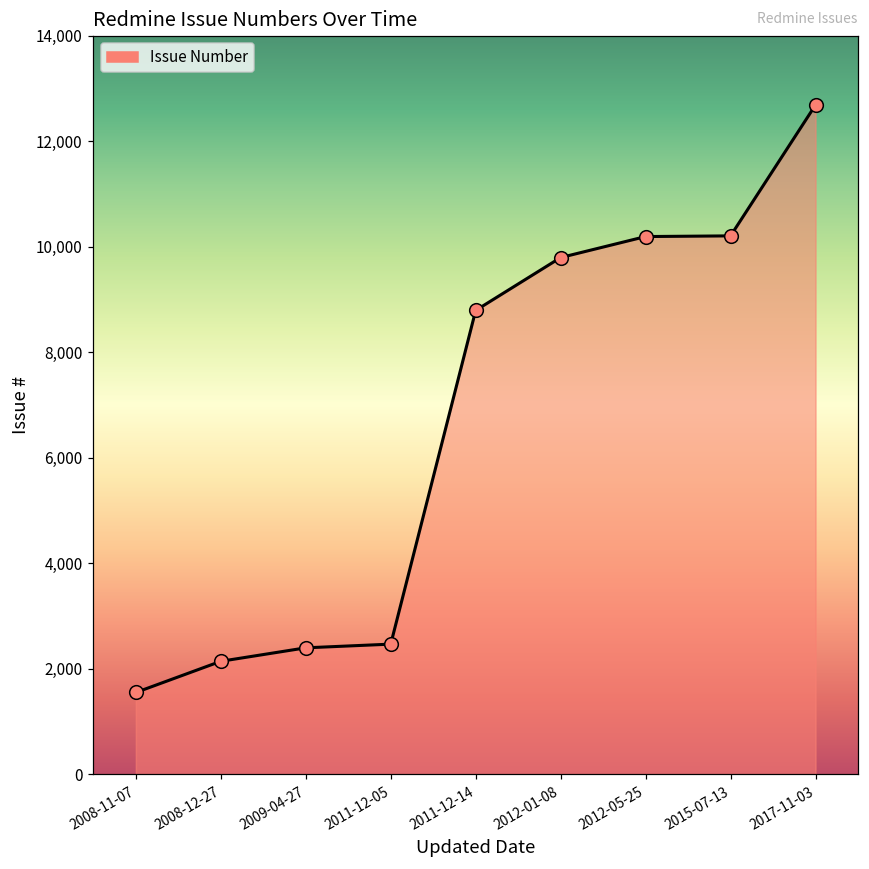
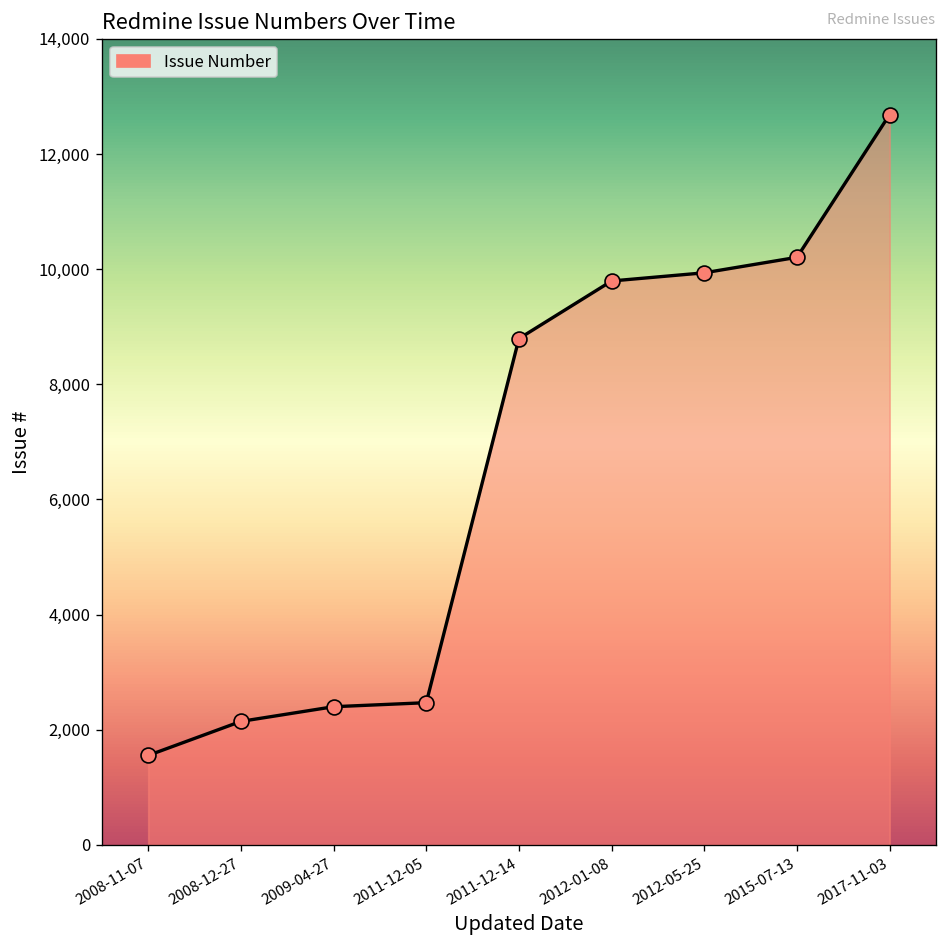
2012-05-25: 10,200 -> 9,900
